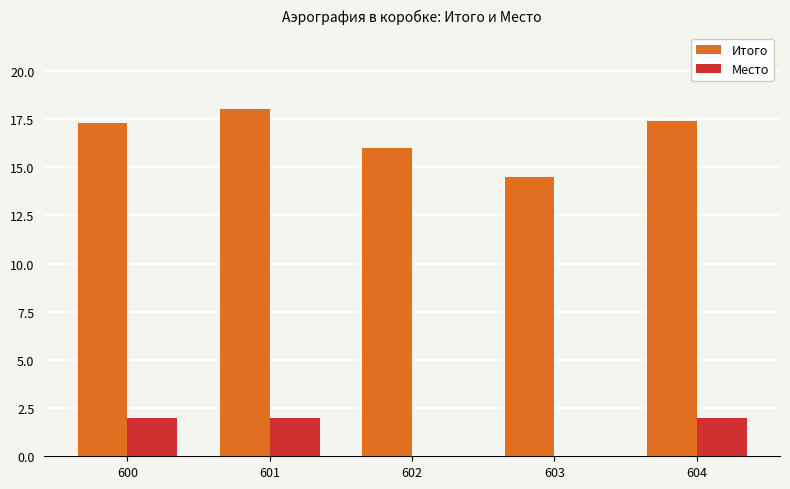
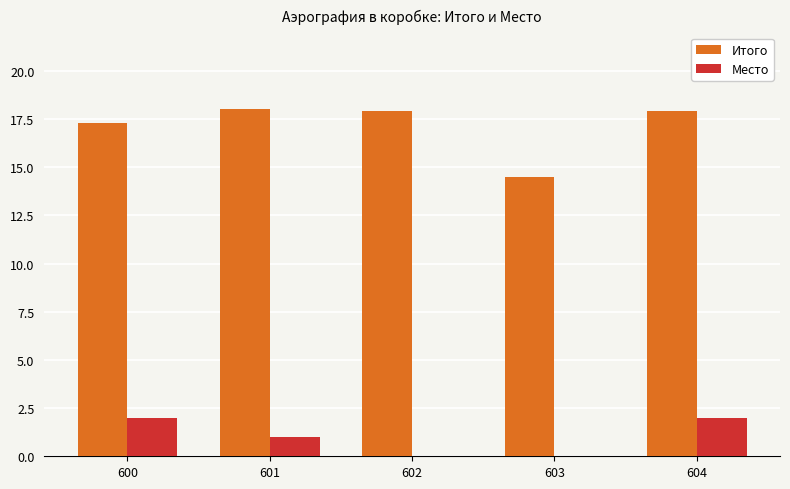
Место, 601: 2 -> 1
Итого, 602: 16.0 -> 17.9
Итого, 604: 17.4 -> 17.9
